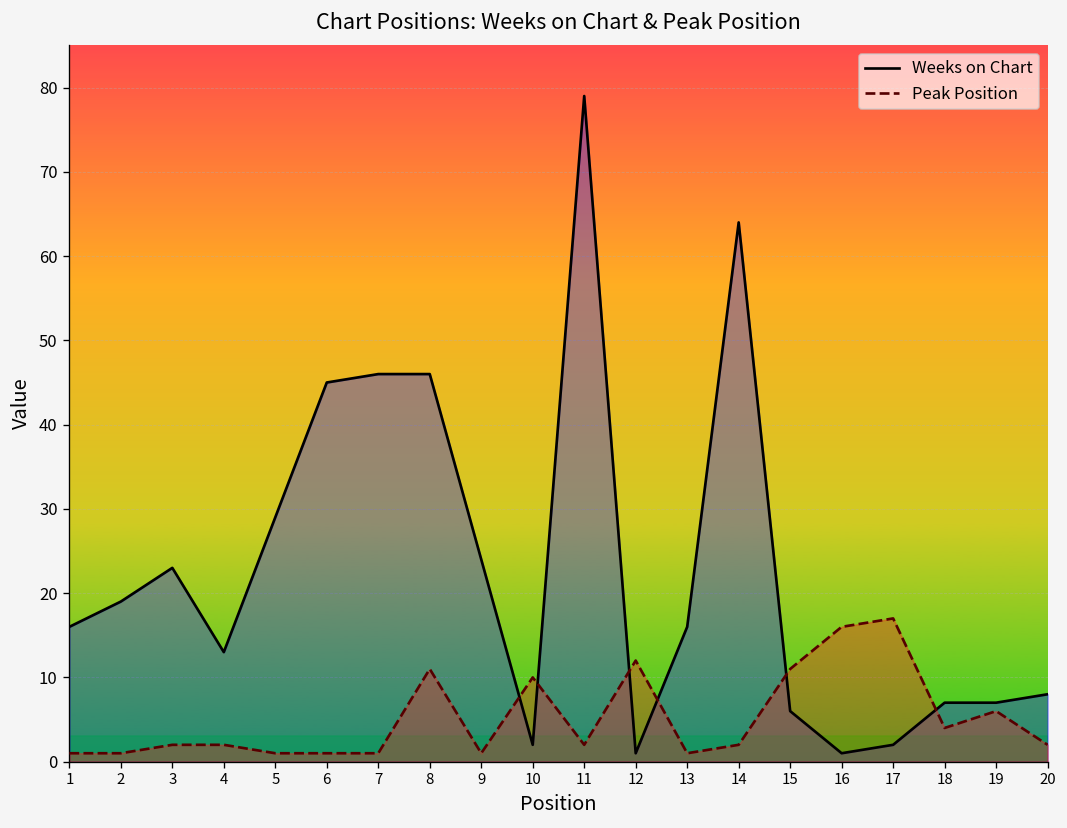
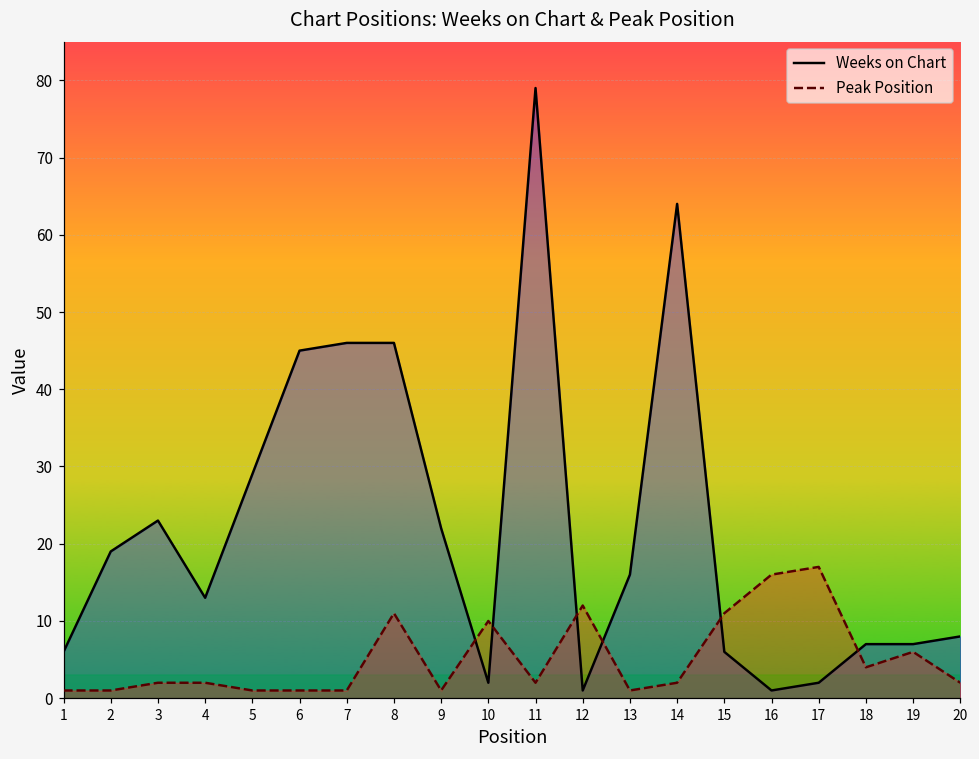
Weeks on Chart, 1: 16 -> 6
Weeks on Chart, 9: 24 -> 22
